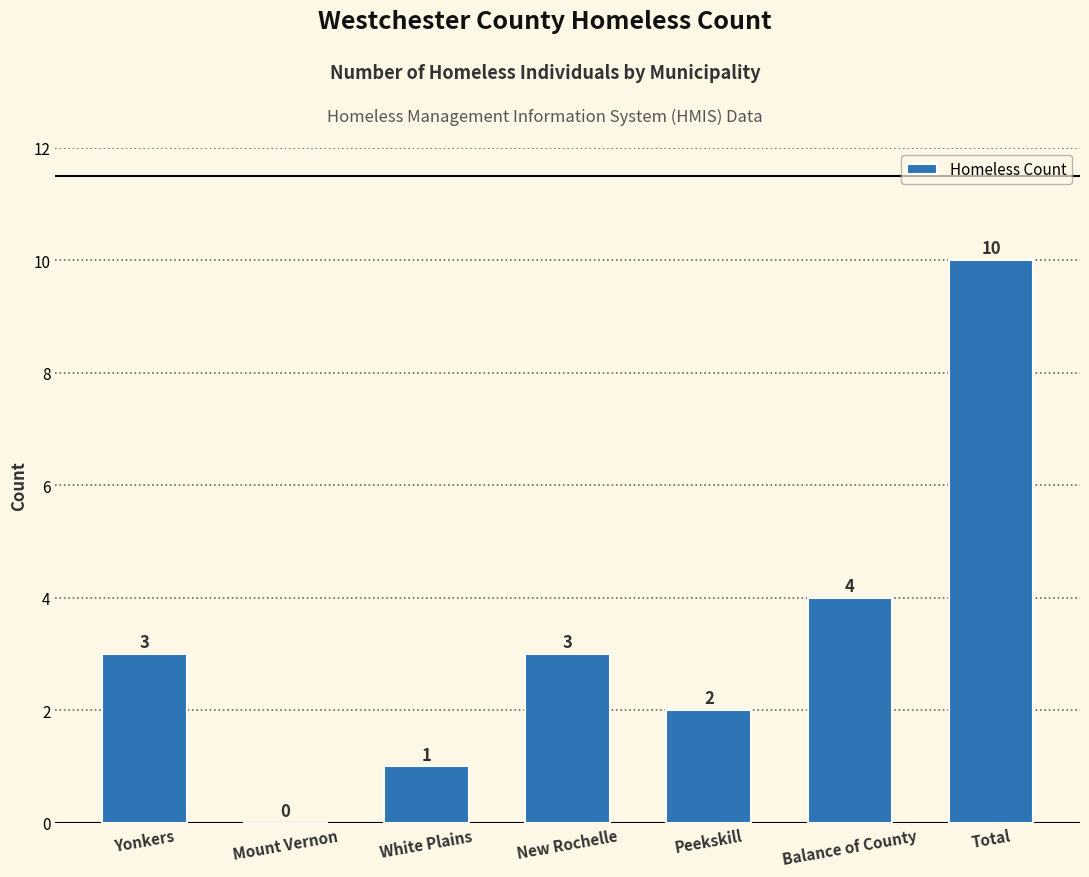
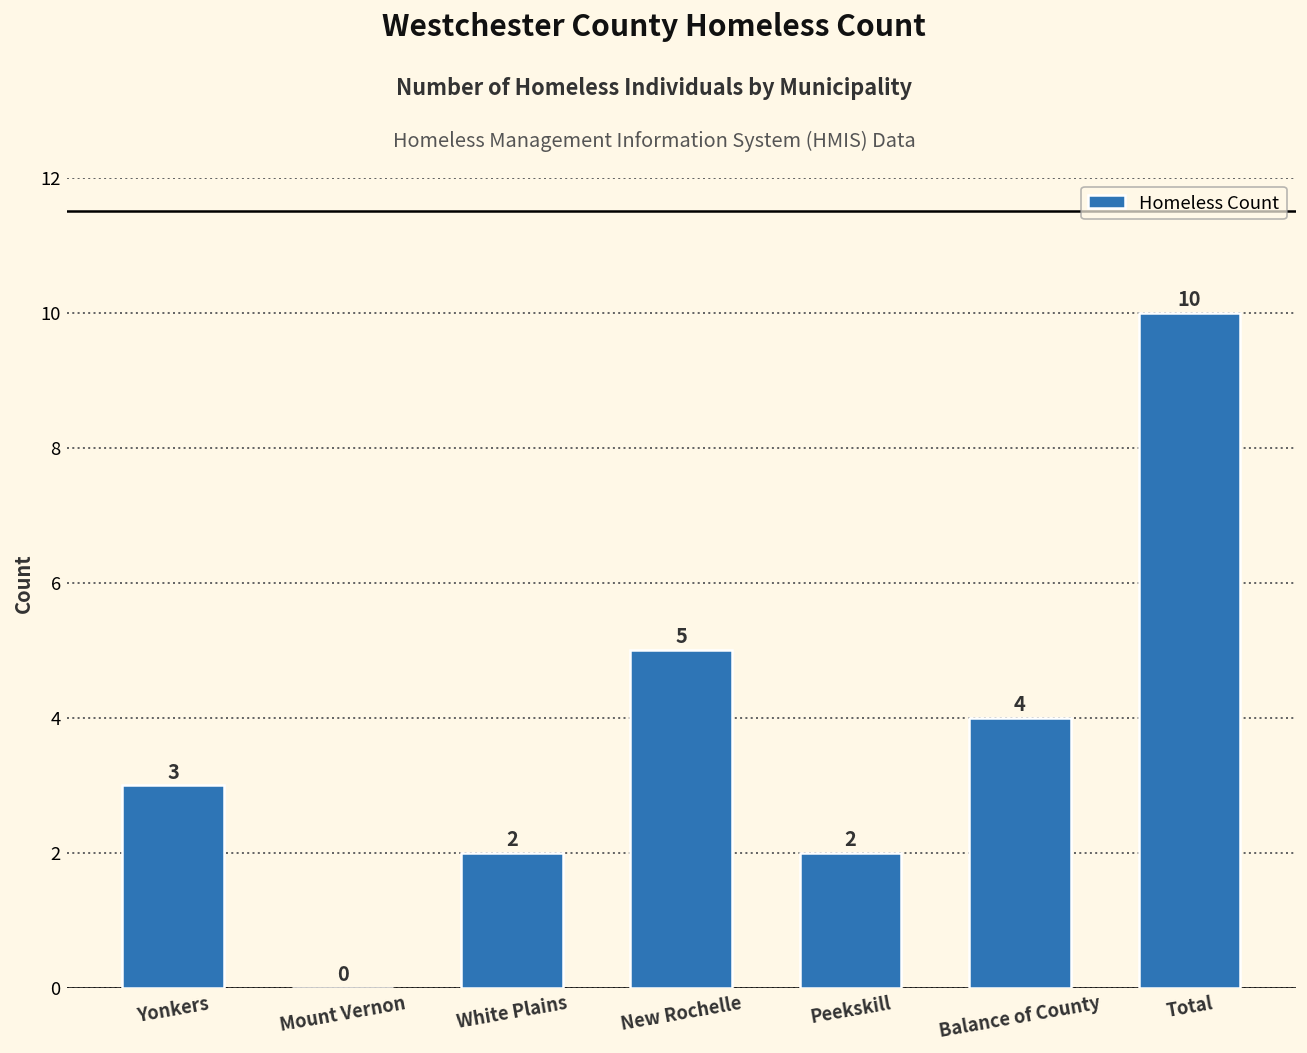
White Plains: 1 -> 2
New Rochelle: 3 -> 5
